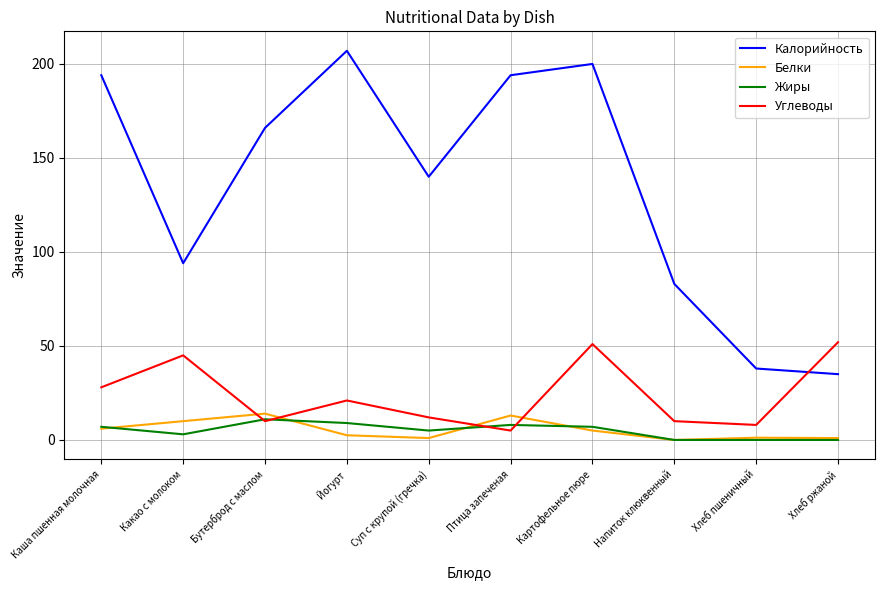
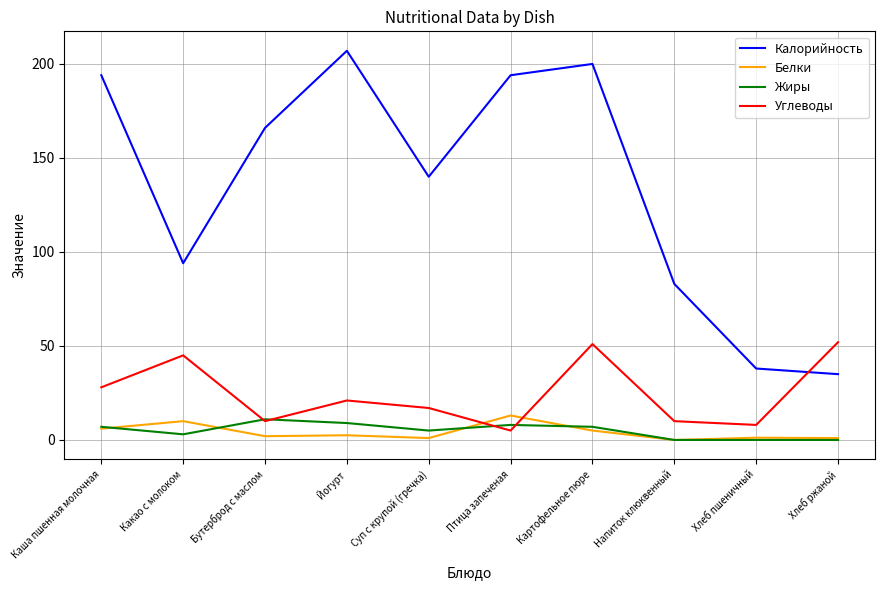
Белки, Бутерброд с маслом: 14 -> 2
Углеводы, Суп с крупой (гречка): 12 -> 17
